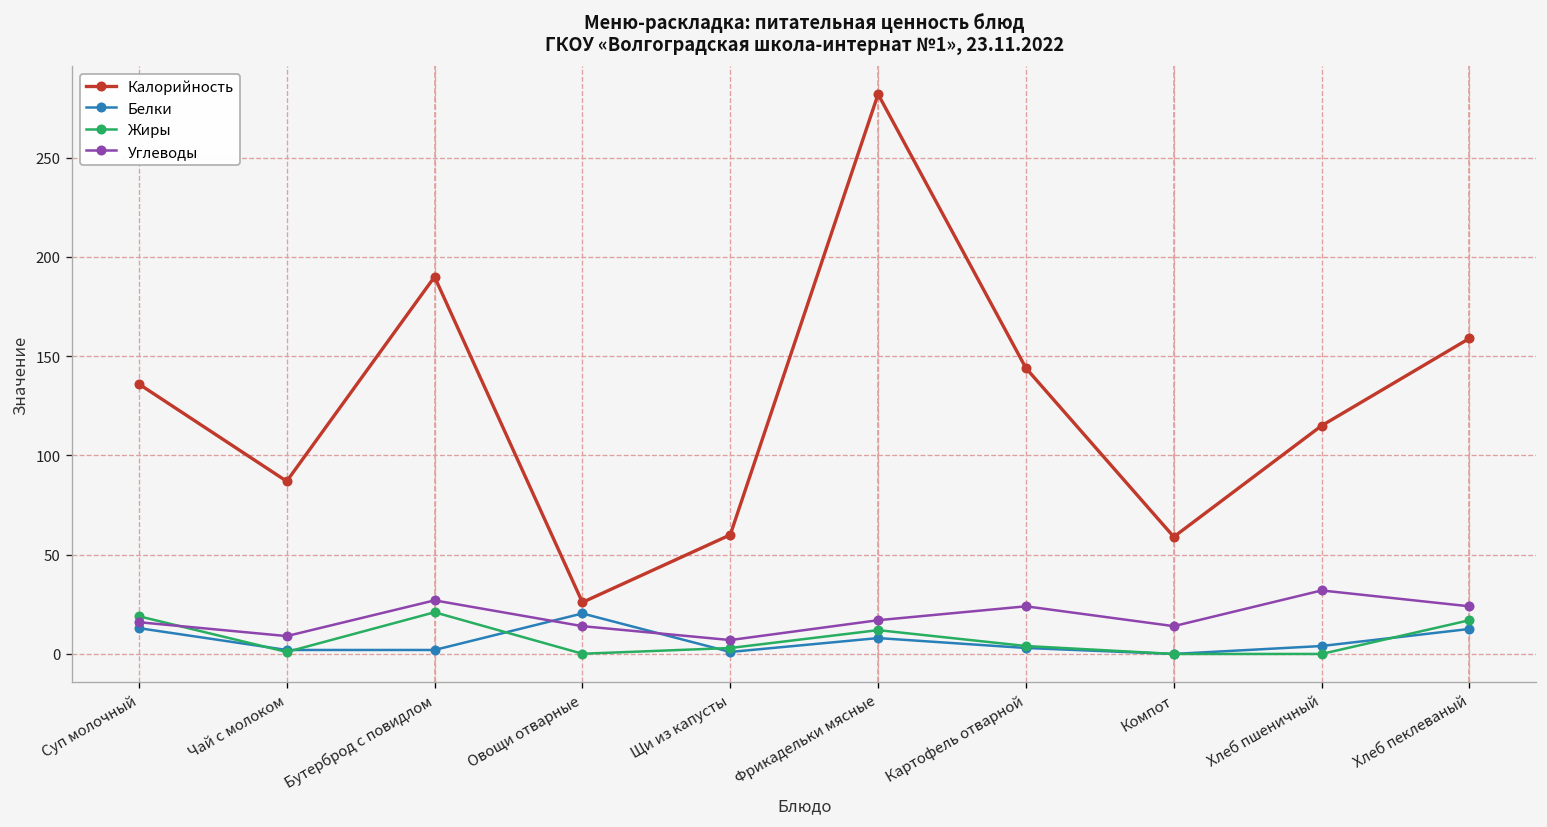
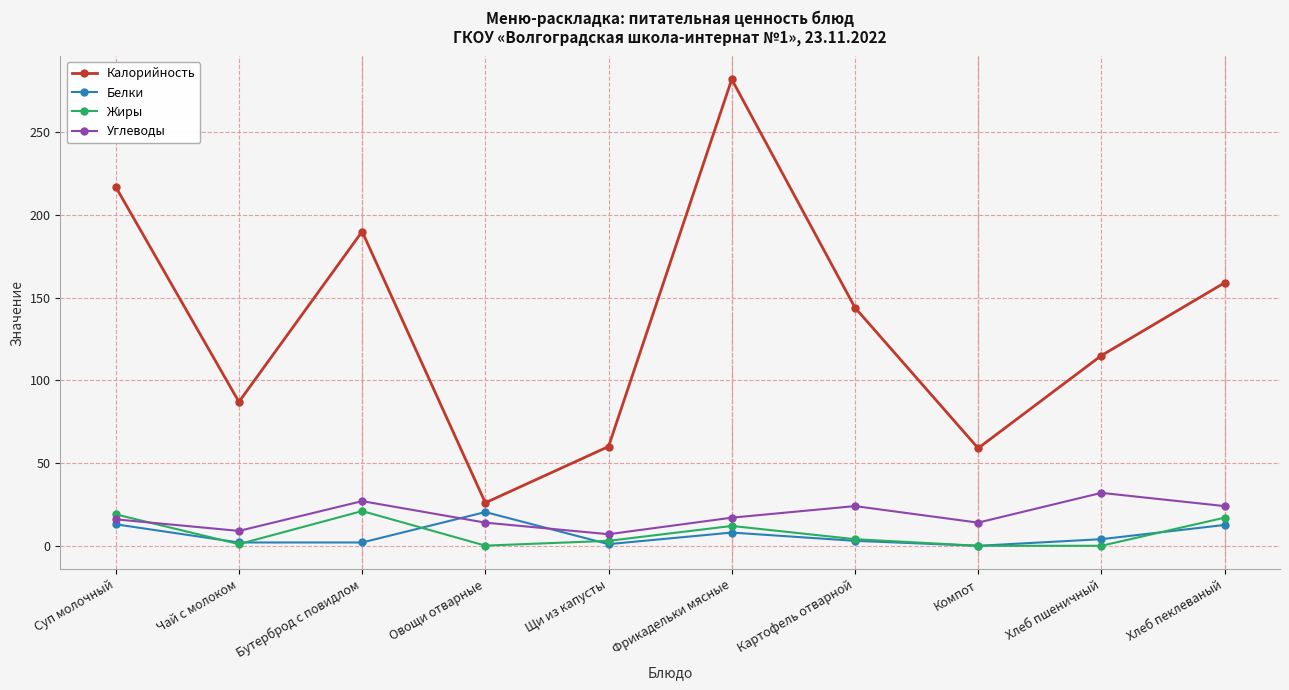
Калорийность, Суп молочный: 136 -> 217
